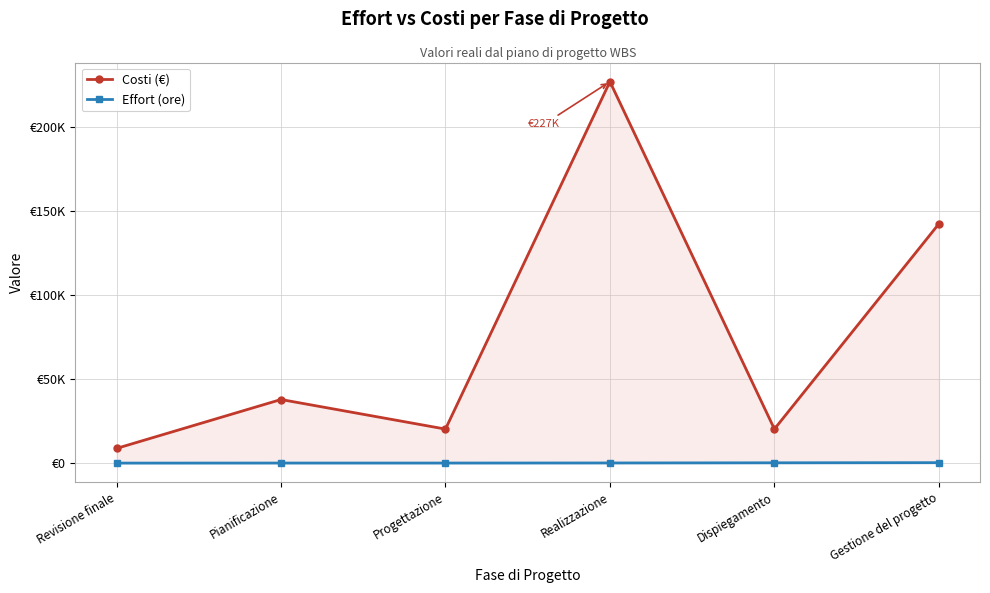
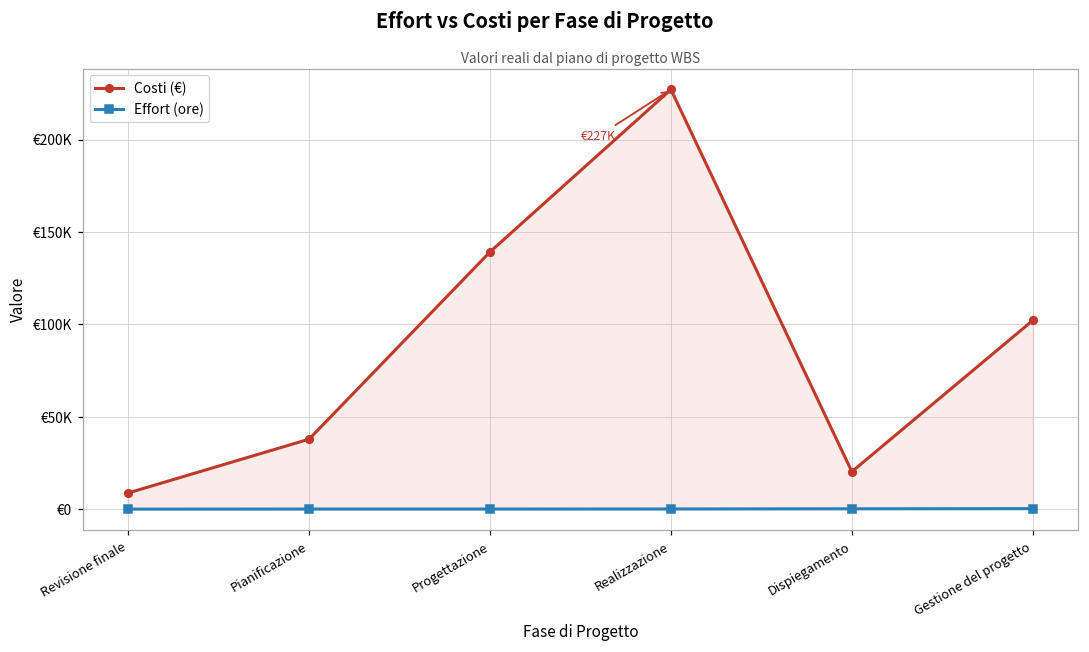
Costi (€), Progettazione: €20000 -> €139000
Costi (€), Gestione del progetto: €142000 -> €102000
